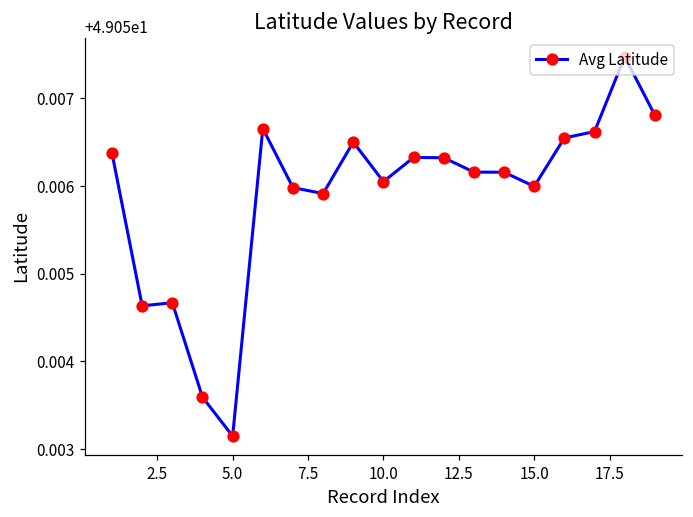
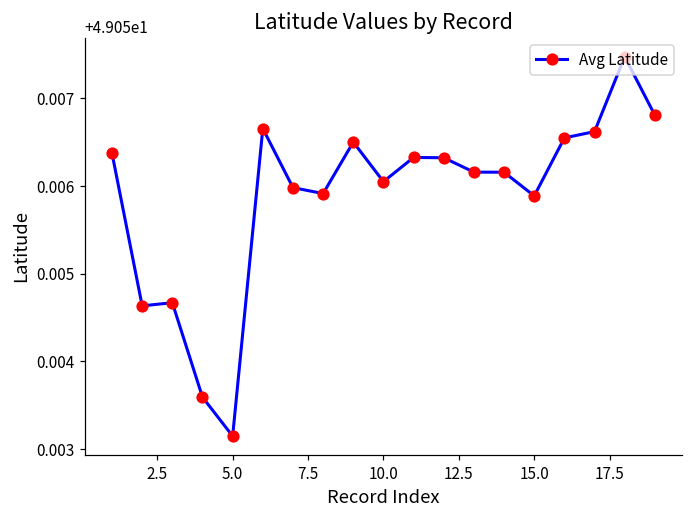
15.0: 49.0560 -> 49.0559
